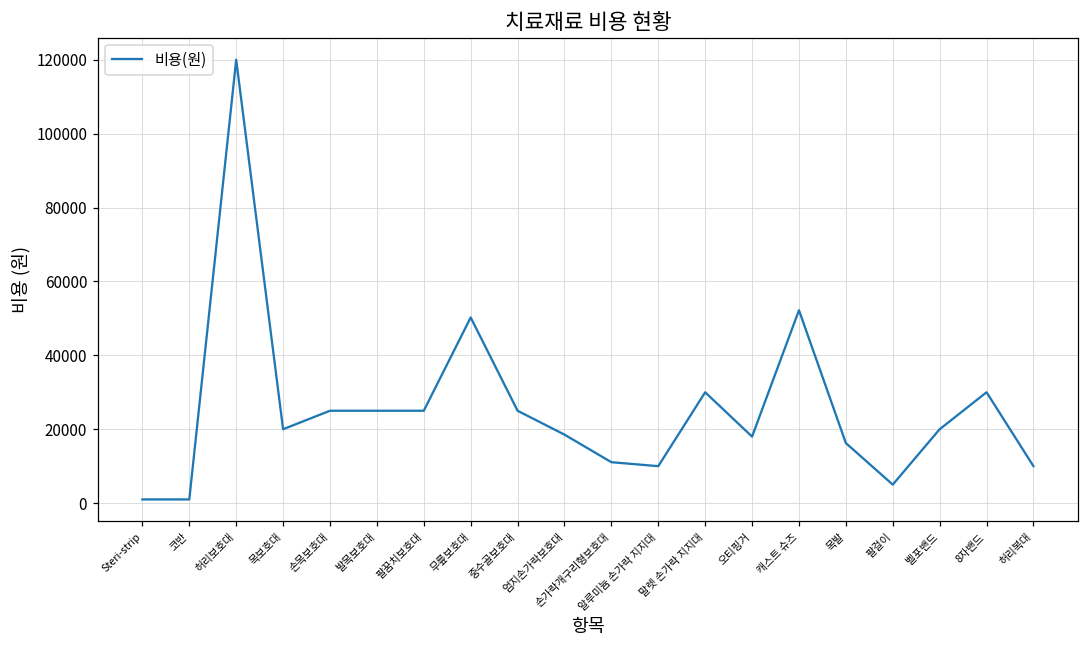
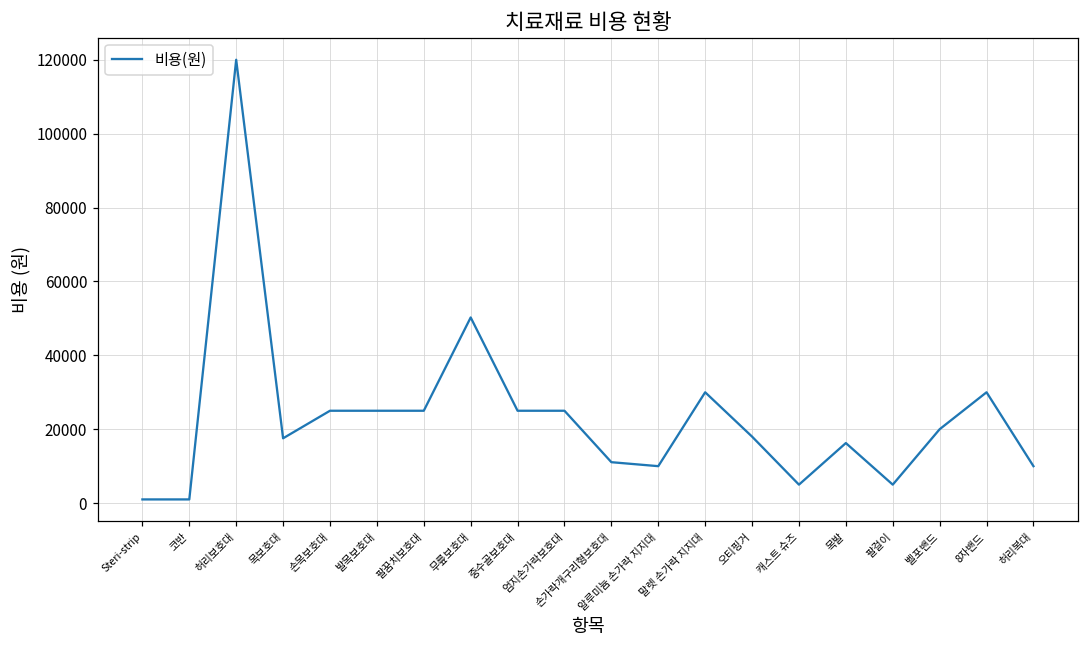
목보호대: 20000 -> 18000
엄지손가락보호대: 19000 -> 25000
캐스트 슈즈: 52000 -> 5000
